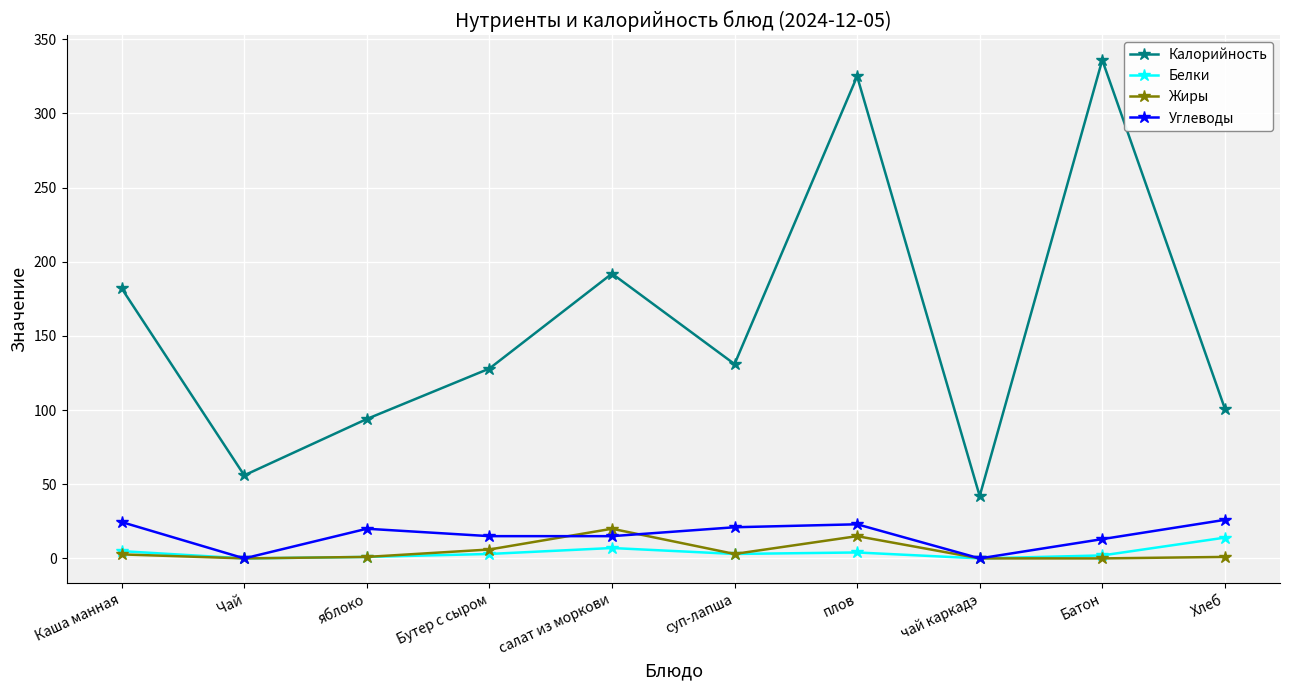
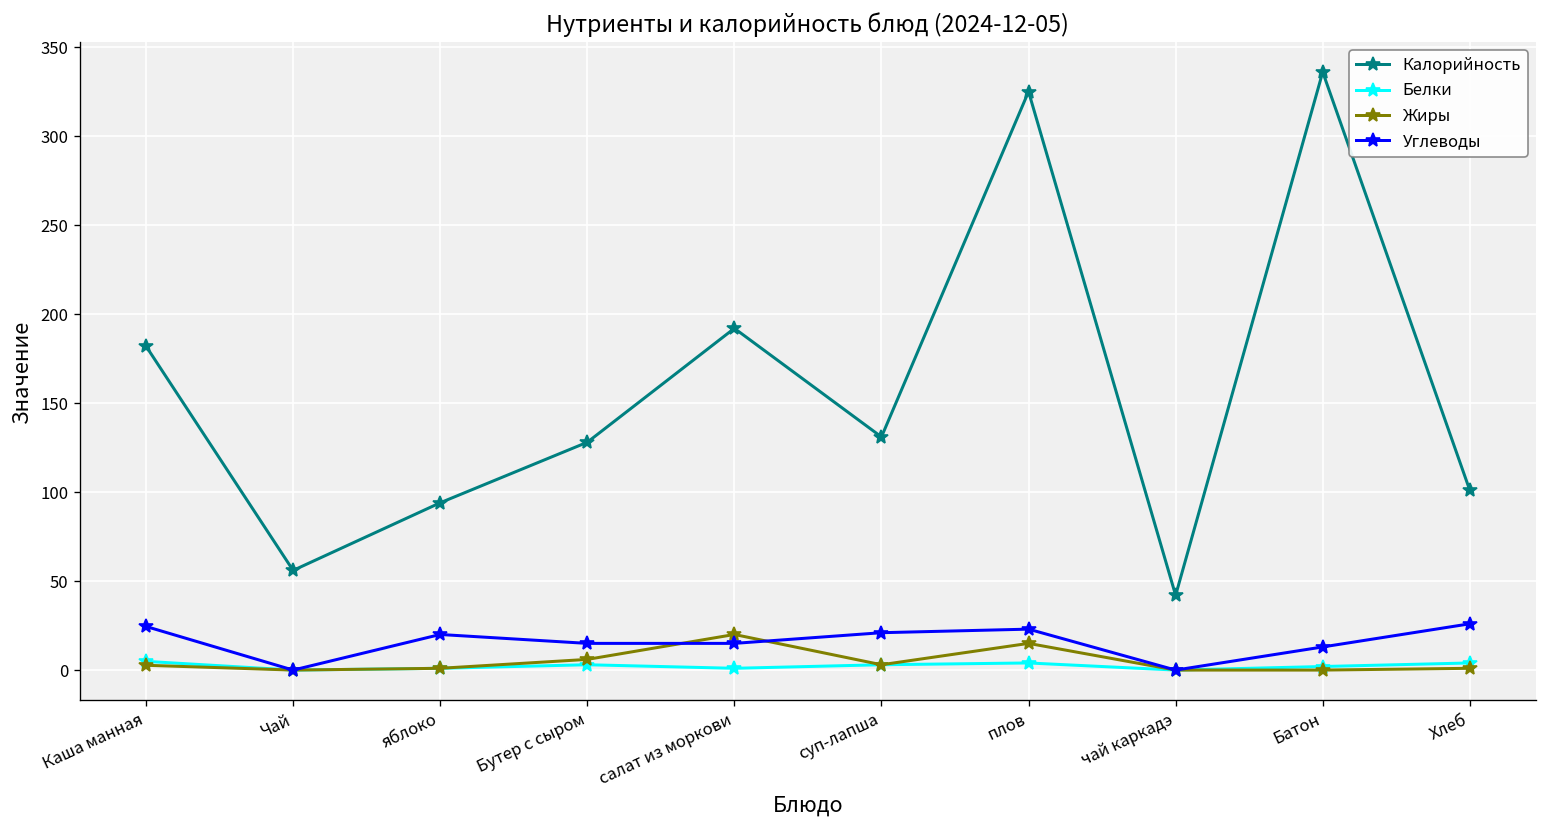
Белки, салат из моркови: 7 -> 1
Белки, Хлеб: 14 -> 4
